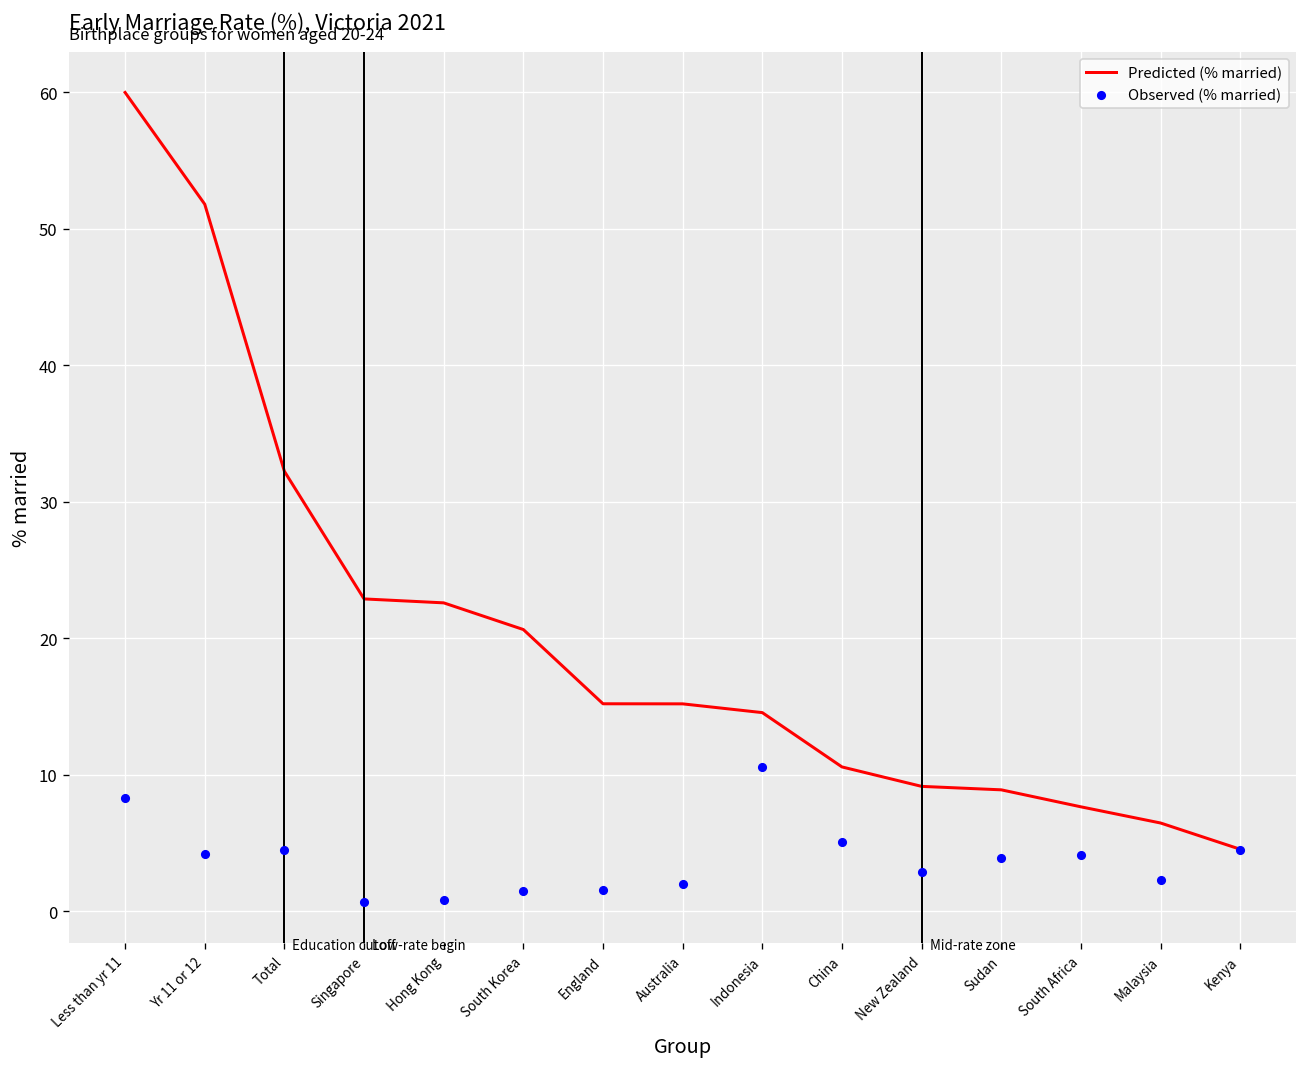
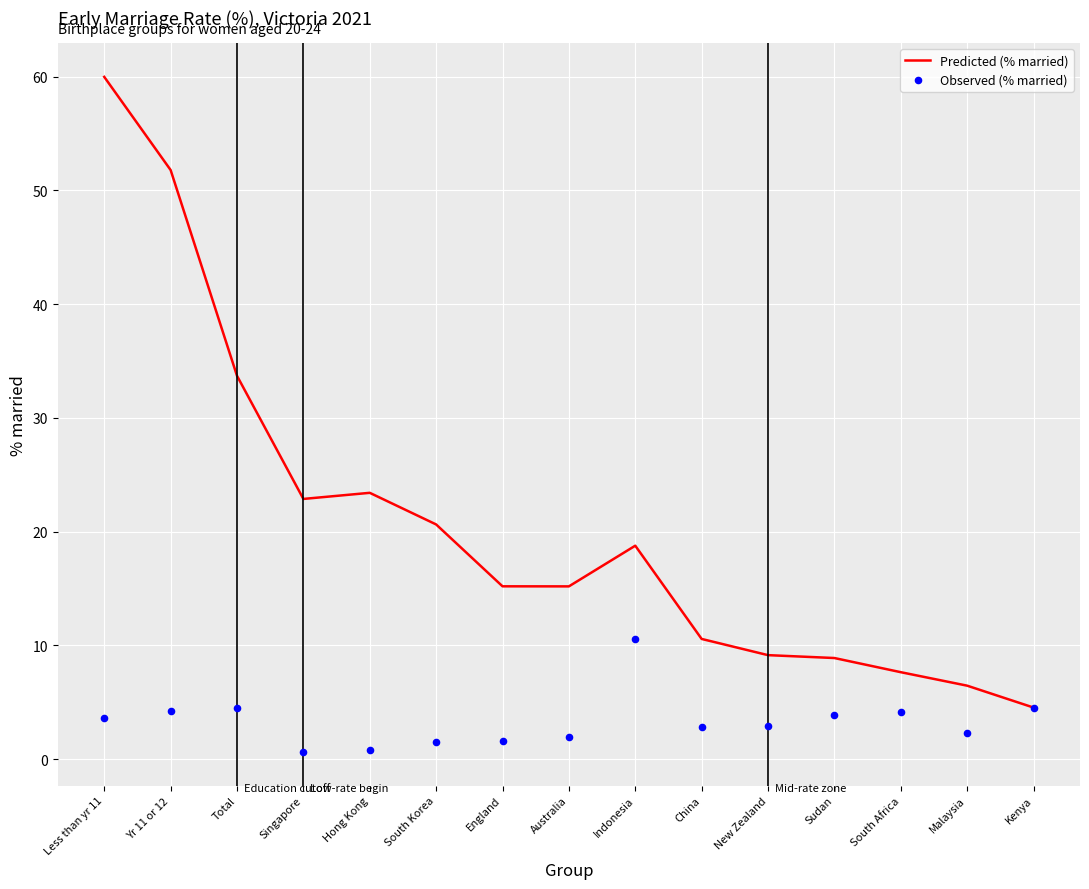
Observed (% married), Less than yr 11: 8.3 -> 3.6
Predicted (% married), Total: 32.2 -> 33.7
Predicted (% married), Hong Kong: 22.6 -> 23.4
Predicted (% married), Indonesia: 14.5 -> 18.8
Observed (% married), China: 5.1 -> 2.8
